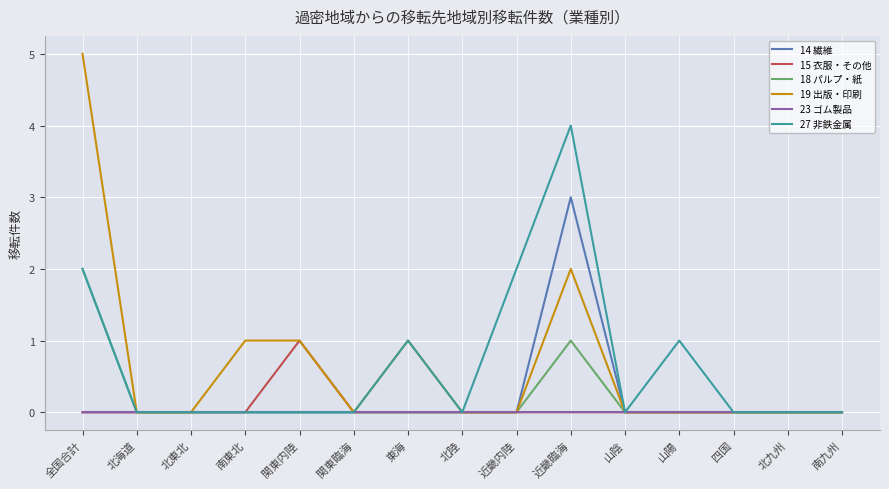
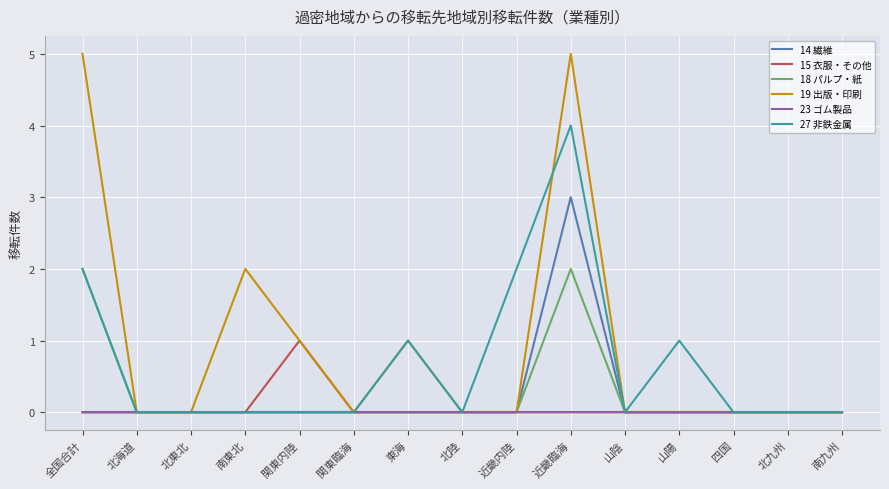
19 出版・印刷, 南東北: 1 -> 2
18 パルプ・紙, 近畿臨海: 1 -> 2
19 出版・印刷, 近畿臨海: 2 -> 5
